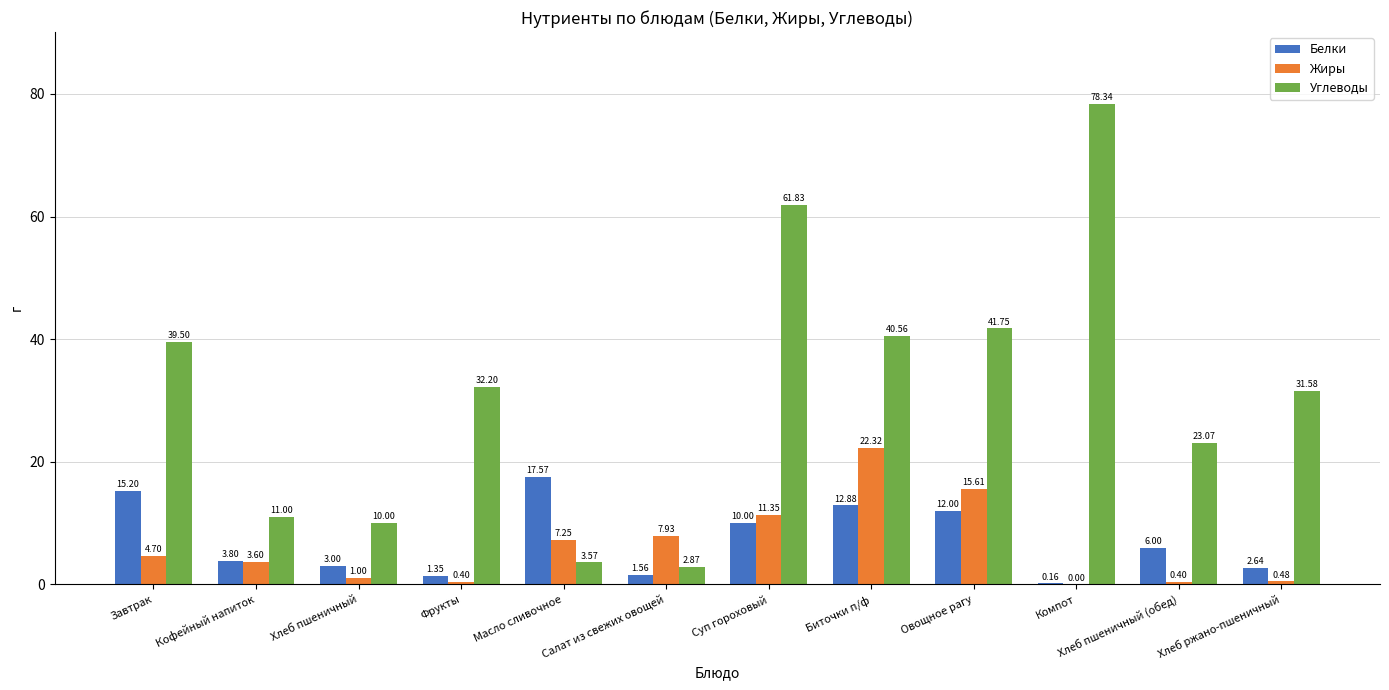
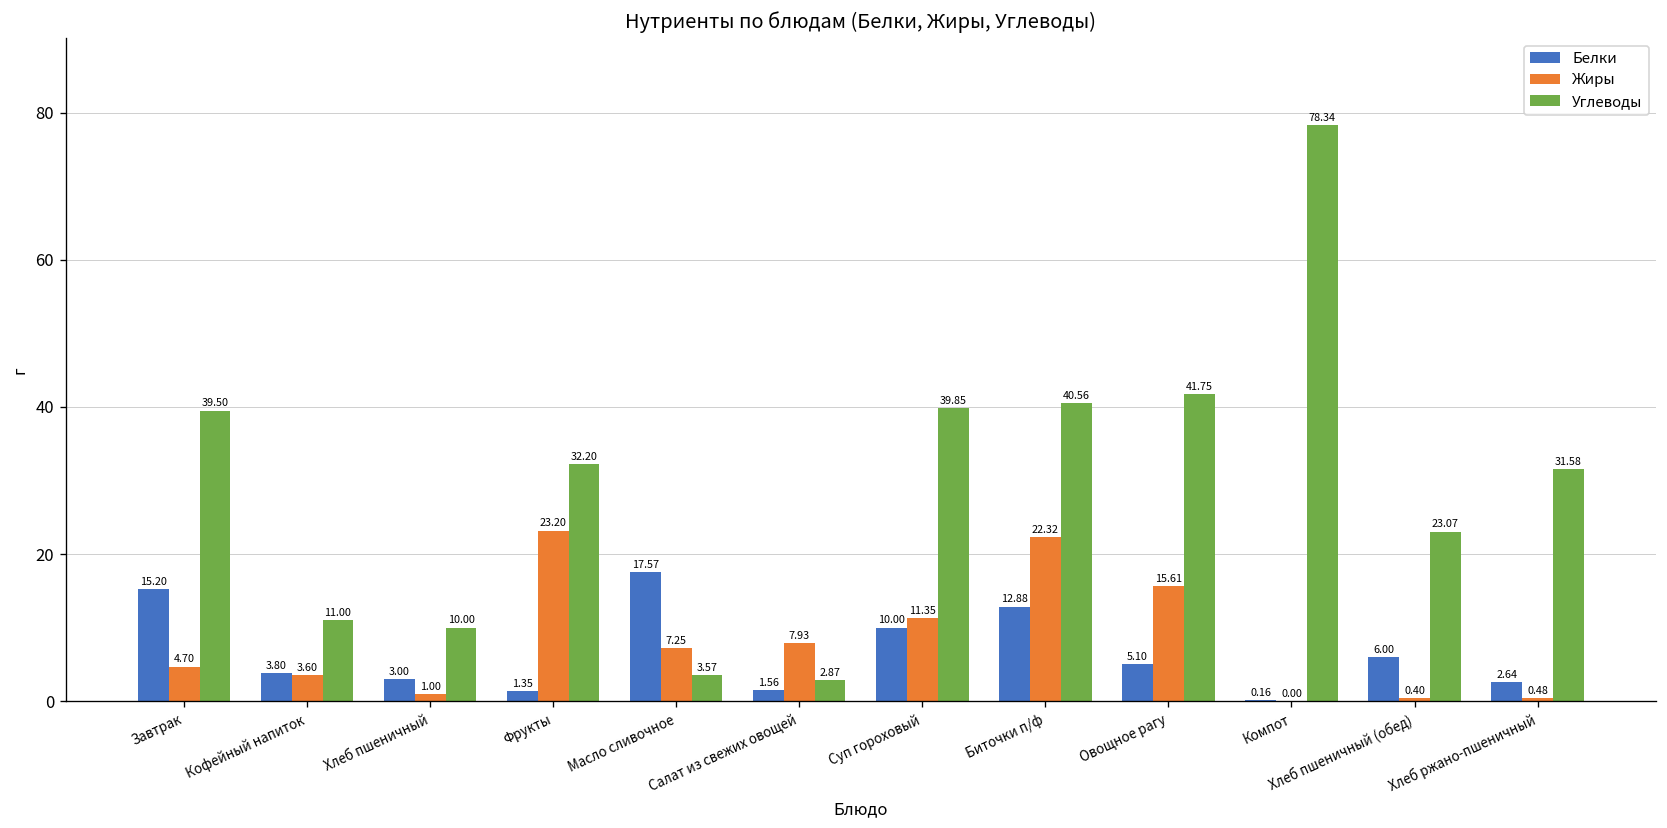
Жиры, Фрукты: 0.40 -> 23.20
Углеводы, Суп гороховый: 61.83 -> 39.85
Белки, Овощное рагу: 12.00 -> 5.10
